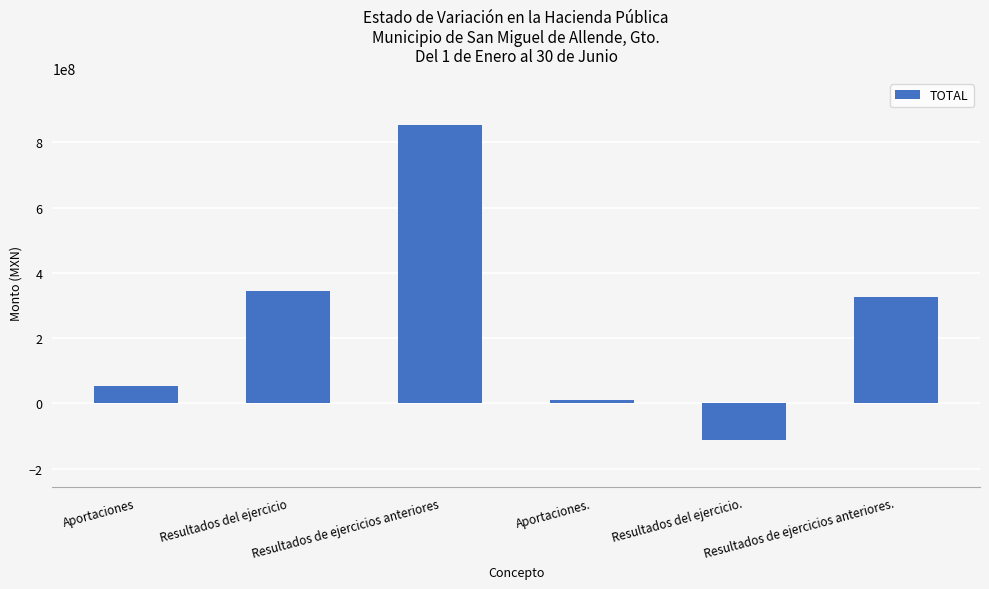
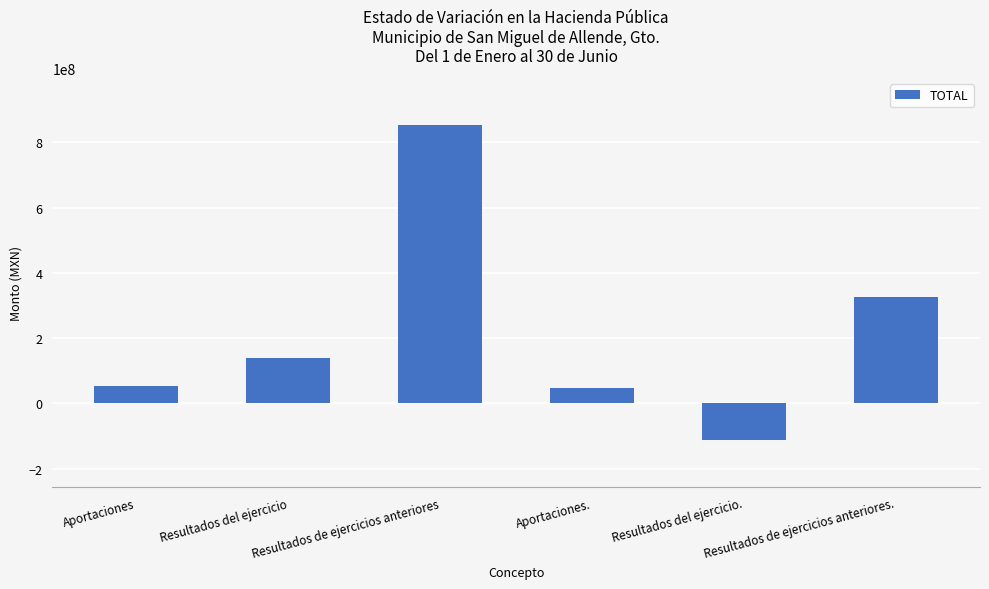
Resultados del ejercicio: 340000000 -> 140000000
Aportaciones.: 10000000 -> 50000000
